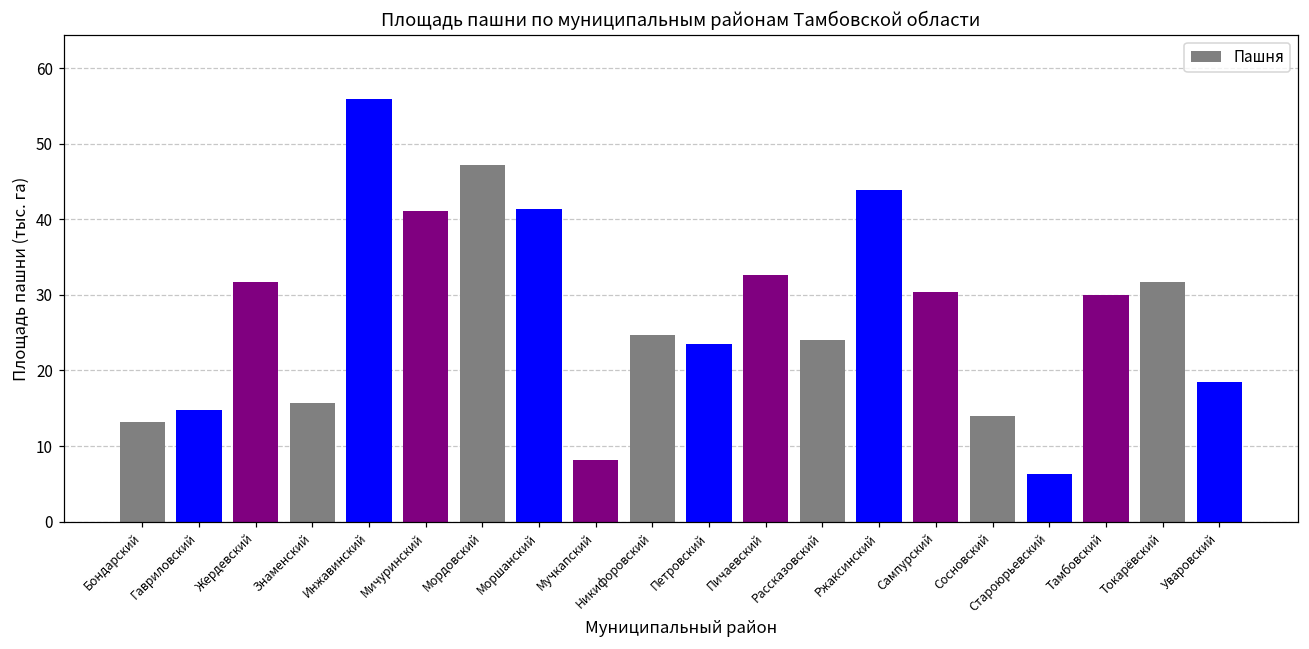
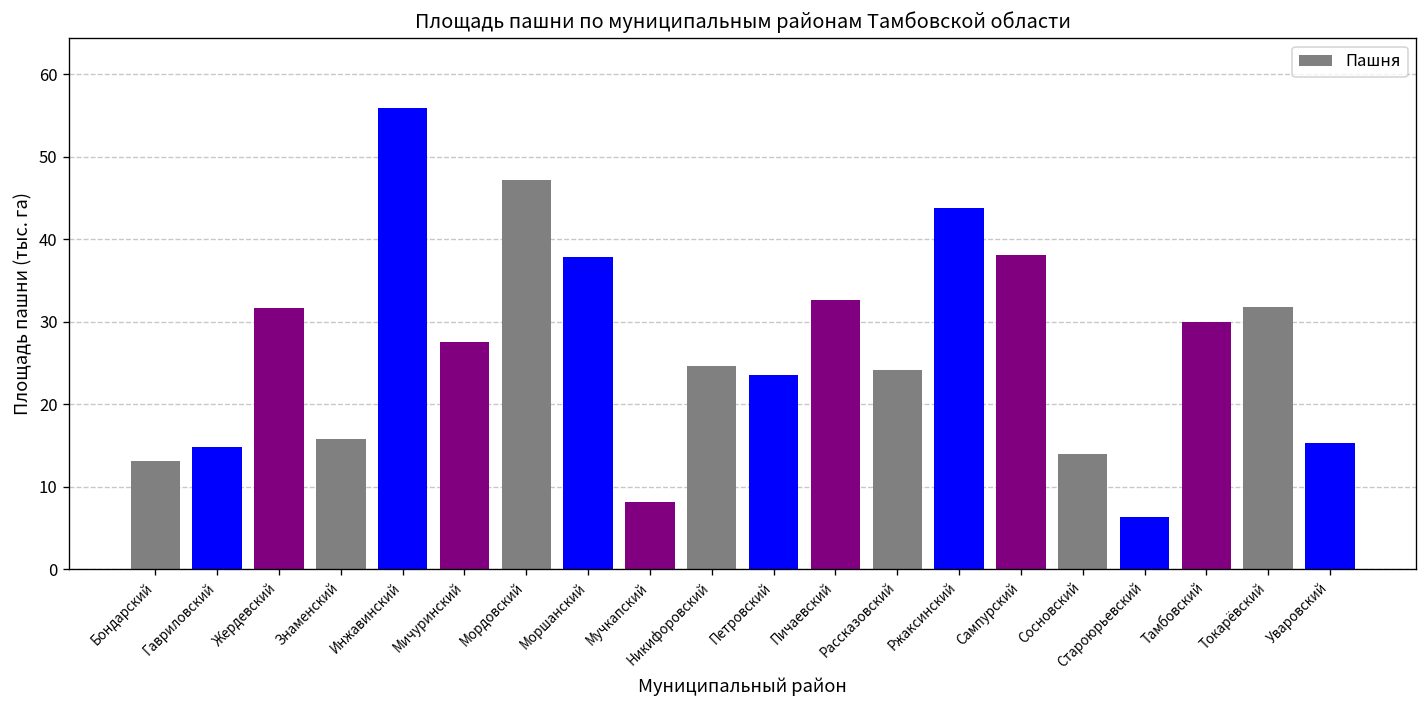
Мичуринский: 41 -> 27
Моршанский: 41 -> 38
Сампурский: 30 -> 38
Уваровский: 18 -> 15
